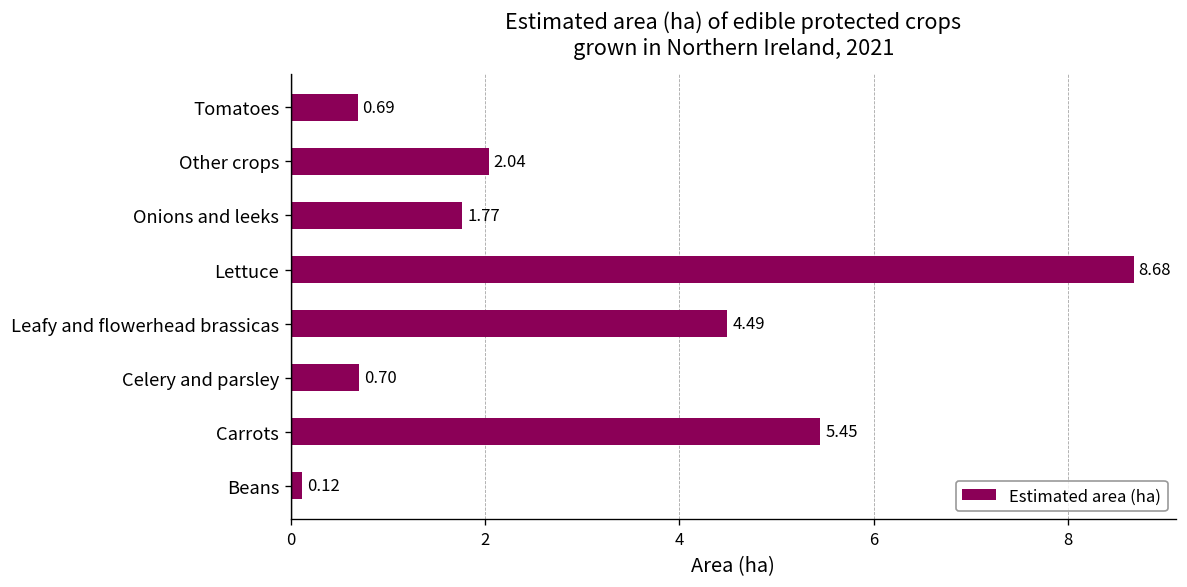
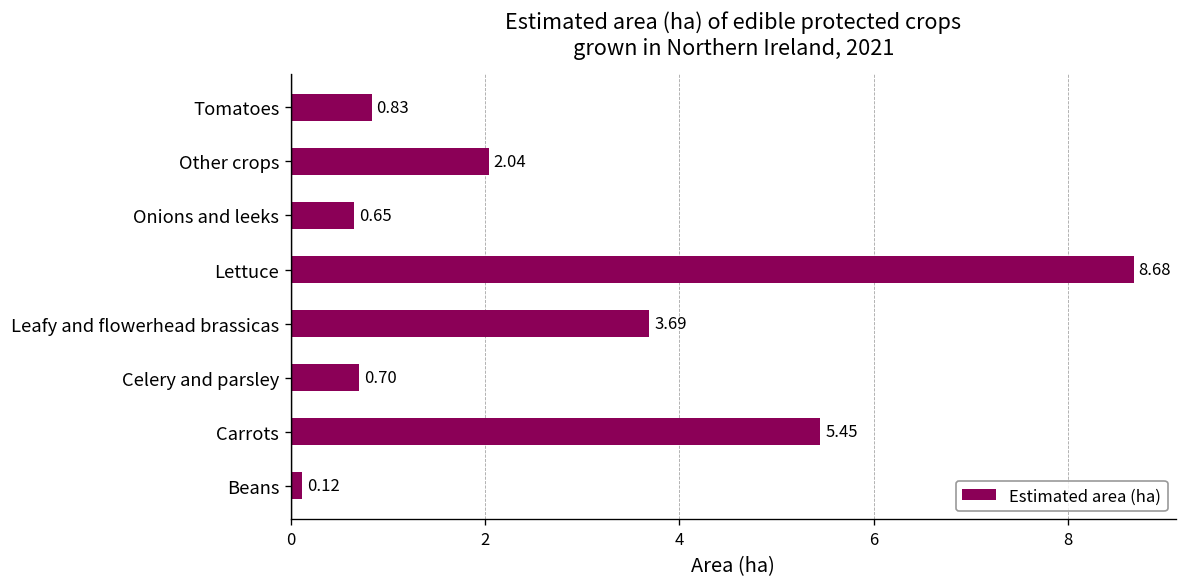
Tomatoes: 0.69 -> 0.83
Onions and leeks: 1.77 -> 0.65
Leafy and flowerhead brassicas: 4.49 -> 3.69
